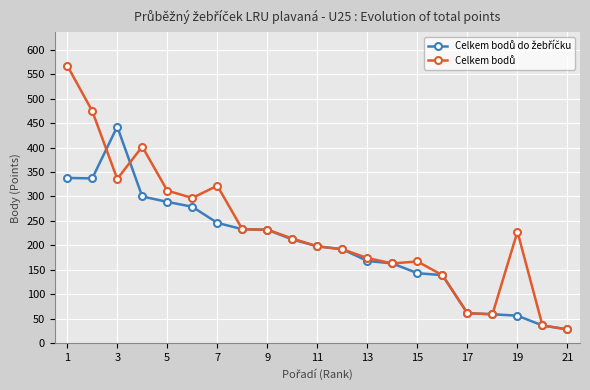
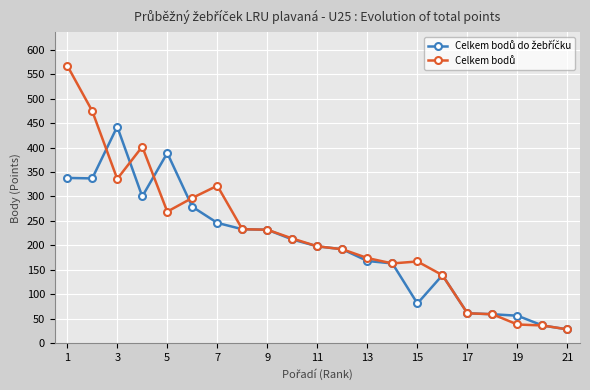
Celkem bodů do žebříčku, 5: 290 -> 390
Celkem bodů, 5: 310 -> 270
Celkem bodů do žebříčku, 15: 140 -> 80
Celkem bodů, 19: 230 -> 40
